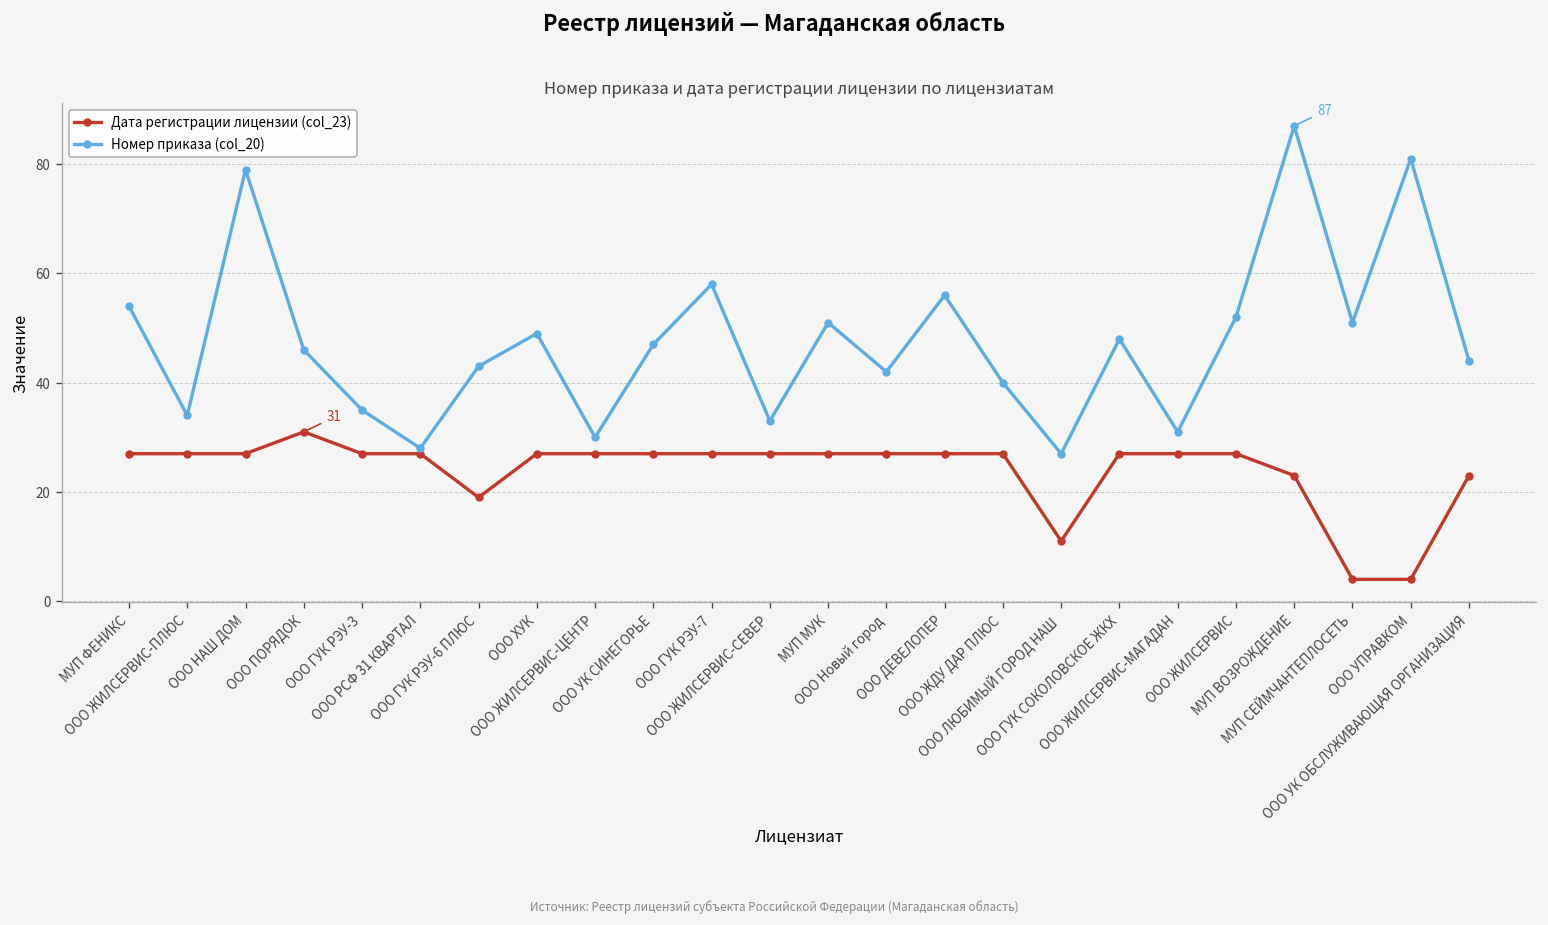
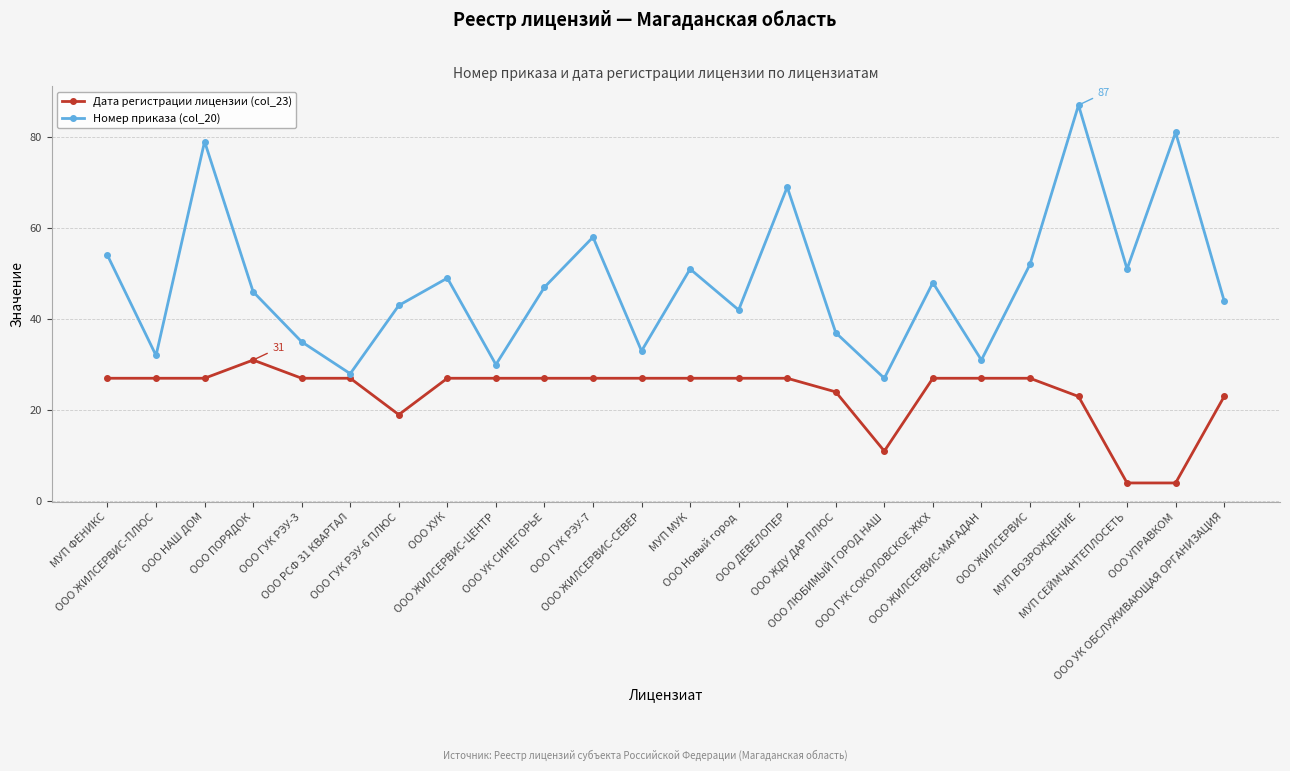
Номер приказа (col_20), ООО ЖИЛСЕРВИС-ПЛЮС: 34 -> 32
Номер приказа (col_20), ООО ДЕВЕЛОПЕР: 56 -> 69
Дата регистрации лицензии (col_23), ООО ЖДУ ДАР ПЛЮС: 27 -> 24
Номер приказа (col_20), ООО ЖДУ ДАР ПЛЮС: 40 -> 37
